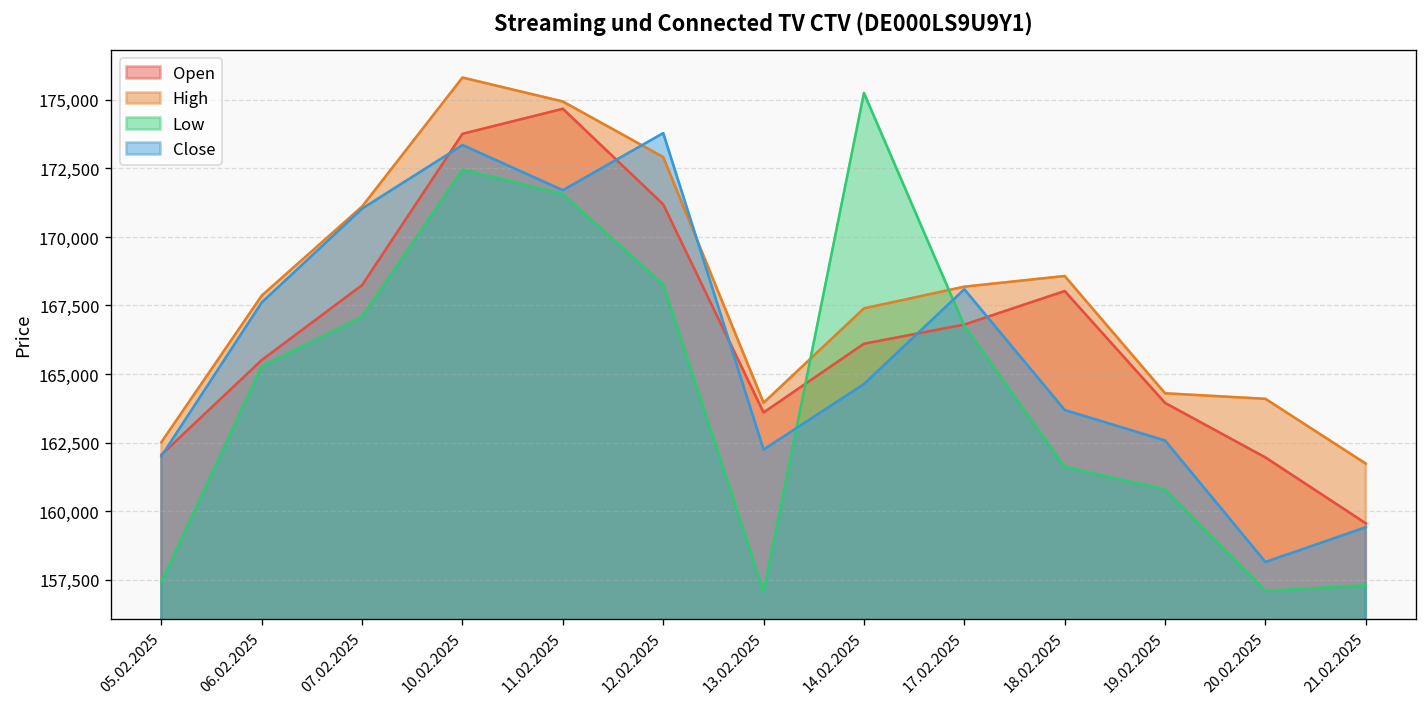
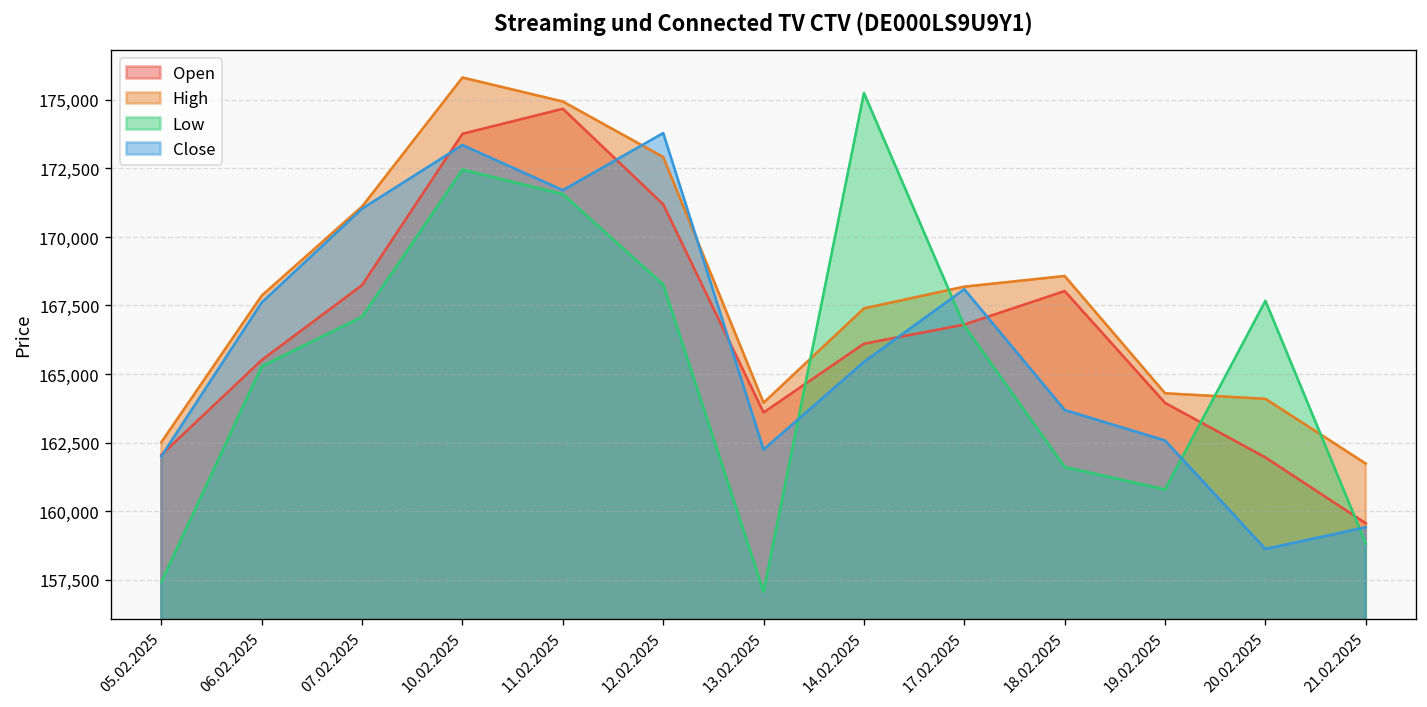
Close, 14.02.2025: 164,600 -> 165,400
Low, 20.02.2025: 157,100 -> 167,700
Close, 20.02.2025: 158,100 -> 158,600
Low, 21.02.2025: 157,300 -> 158,800
